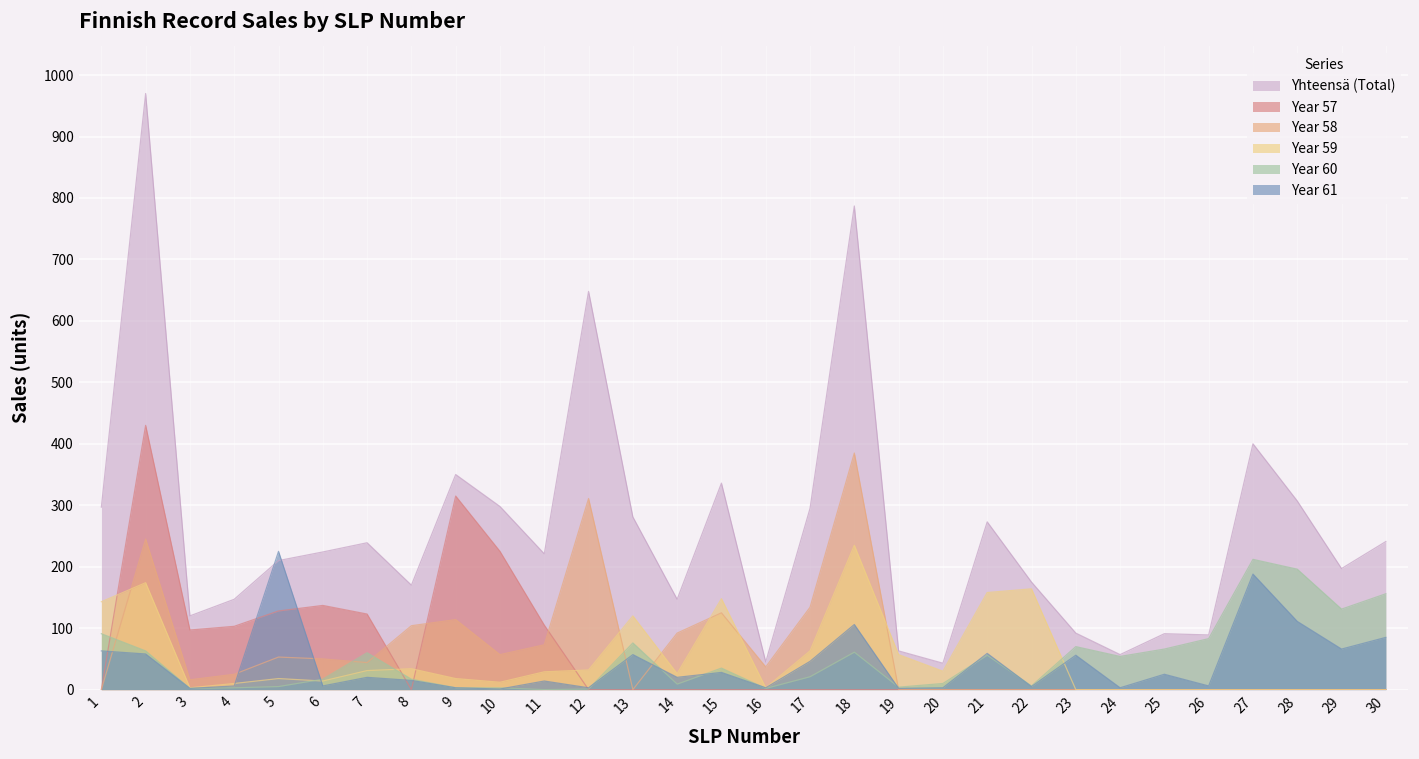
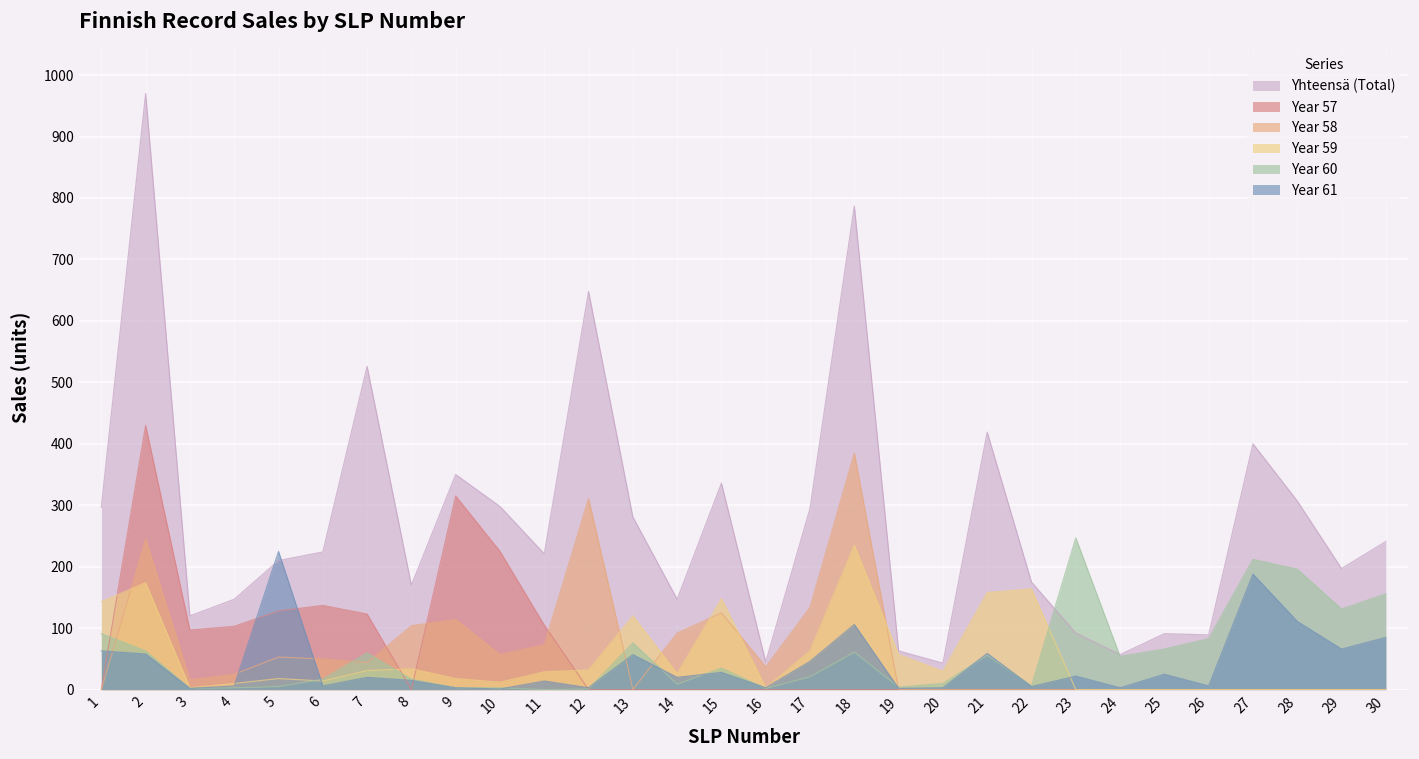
Yhteensä (Total), 7: 240 -> 530
Yhteensä (Total), 21: 270 -> 420
Year 60, 23: 70 -> 250
Year 61, 23: 60 -> 20
